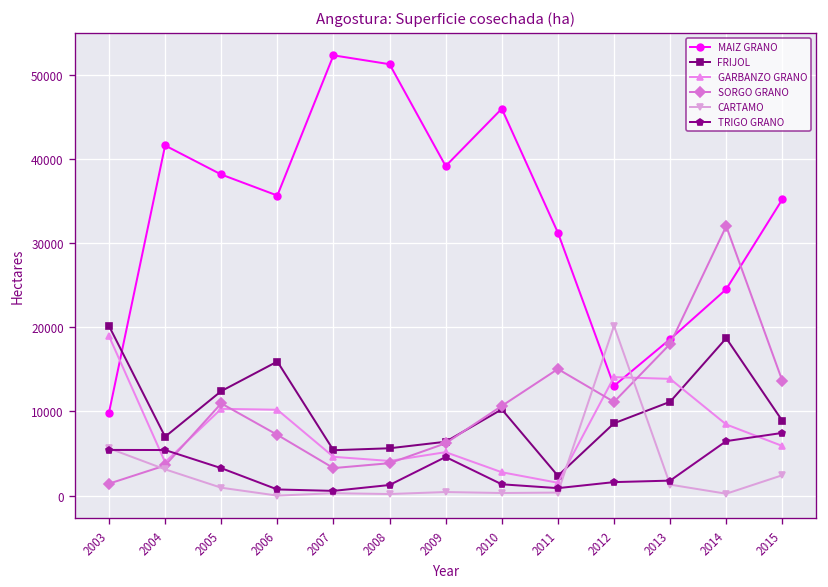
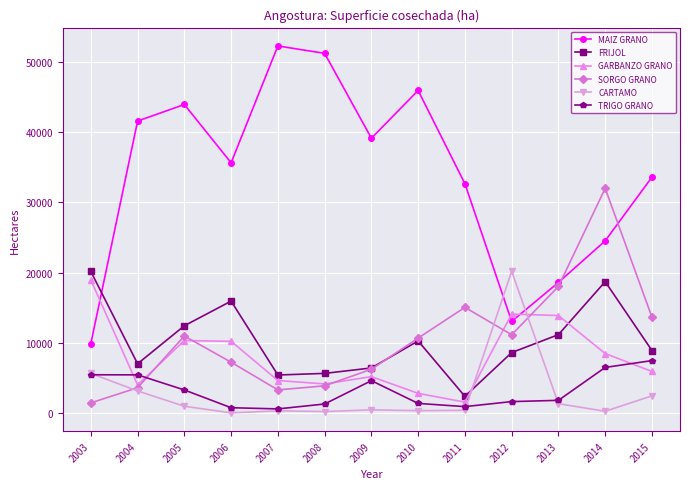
MAIZ GRANO, 2005: 38000 -> 44000
MAIZ GRANO, 2011: 31000 -> 33000
MAIZ GRANO, 2015: 35000 -> 34000
